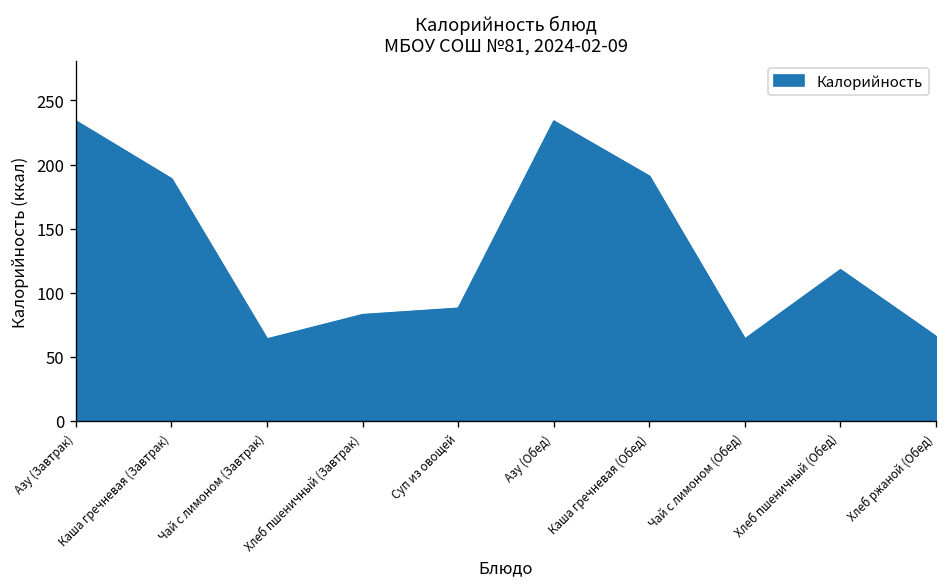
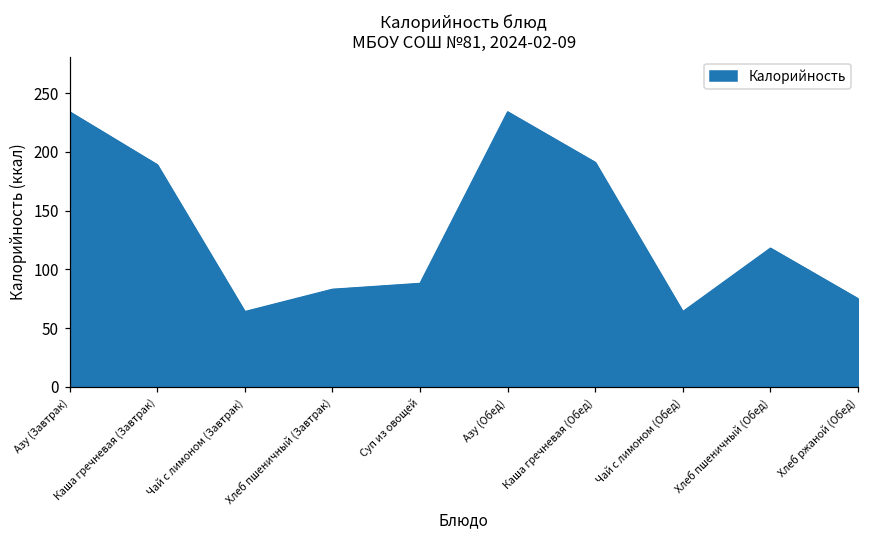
Хлеб ржаной (Обед): 66 -> 75
